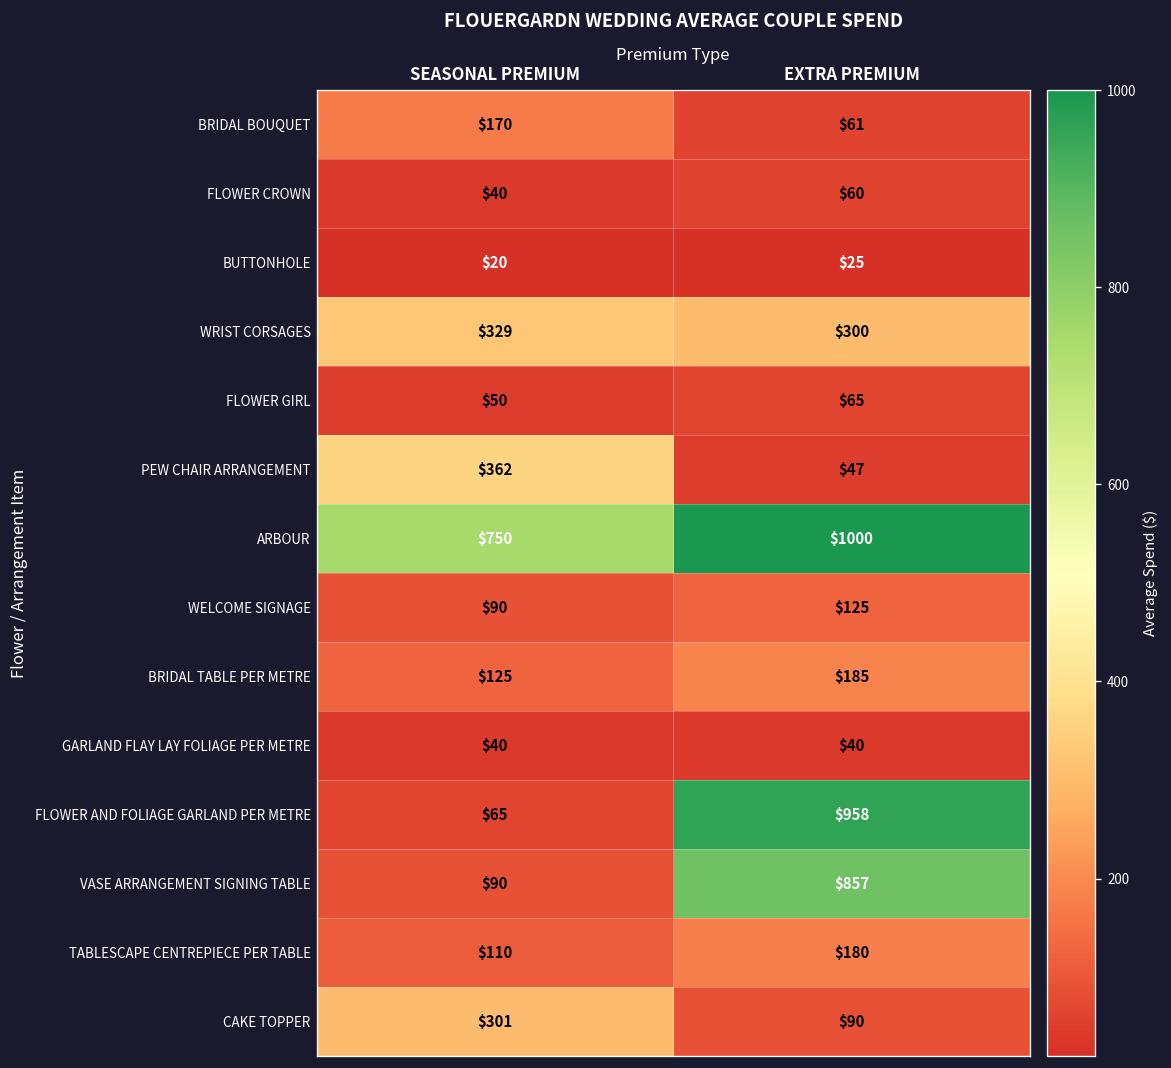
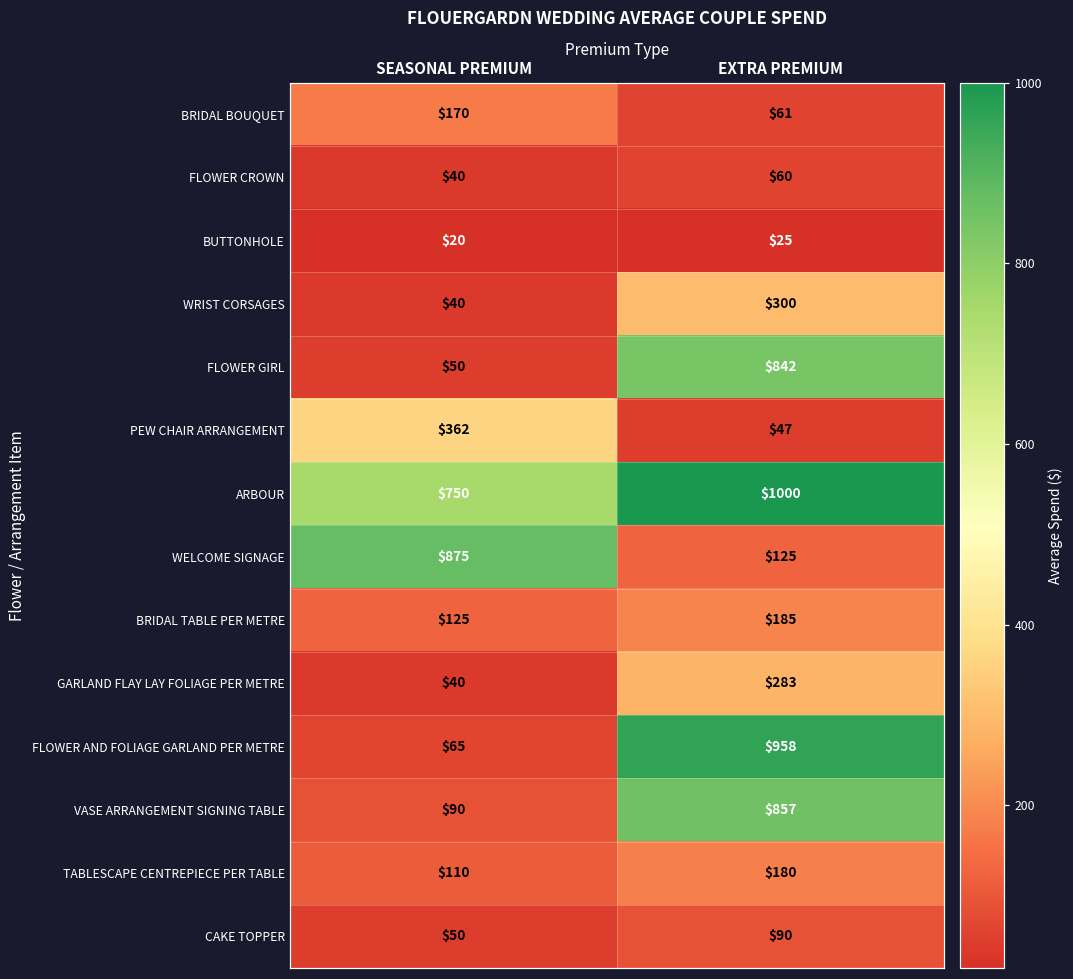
WRIST CORSAGES, SEASONAL PREMIUM: $329 -> $40
FLOWER GIRL, EXTRA PREMIUM: $65 -> $842
WELCOME SIGNAGE, SEASONAL PREMIUM: $90 -> $875
GARLAND FLAY LAY FOLIAGE PER METRE, EXTRA PREMIUM: $40 -> $283
CAKE TOPPER, SEASONAL PREMIUM: $301 -> $50
